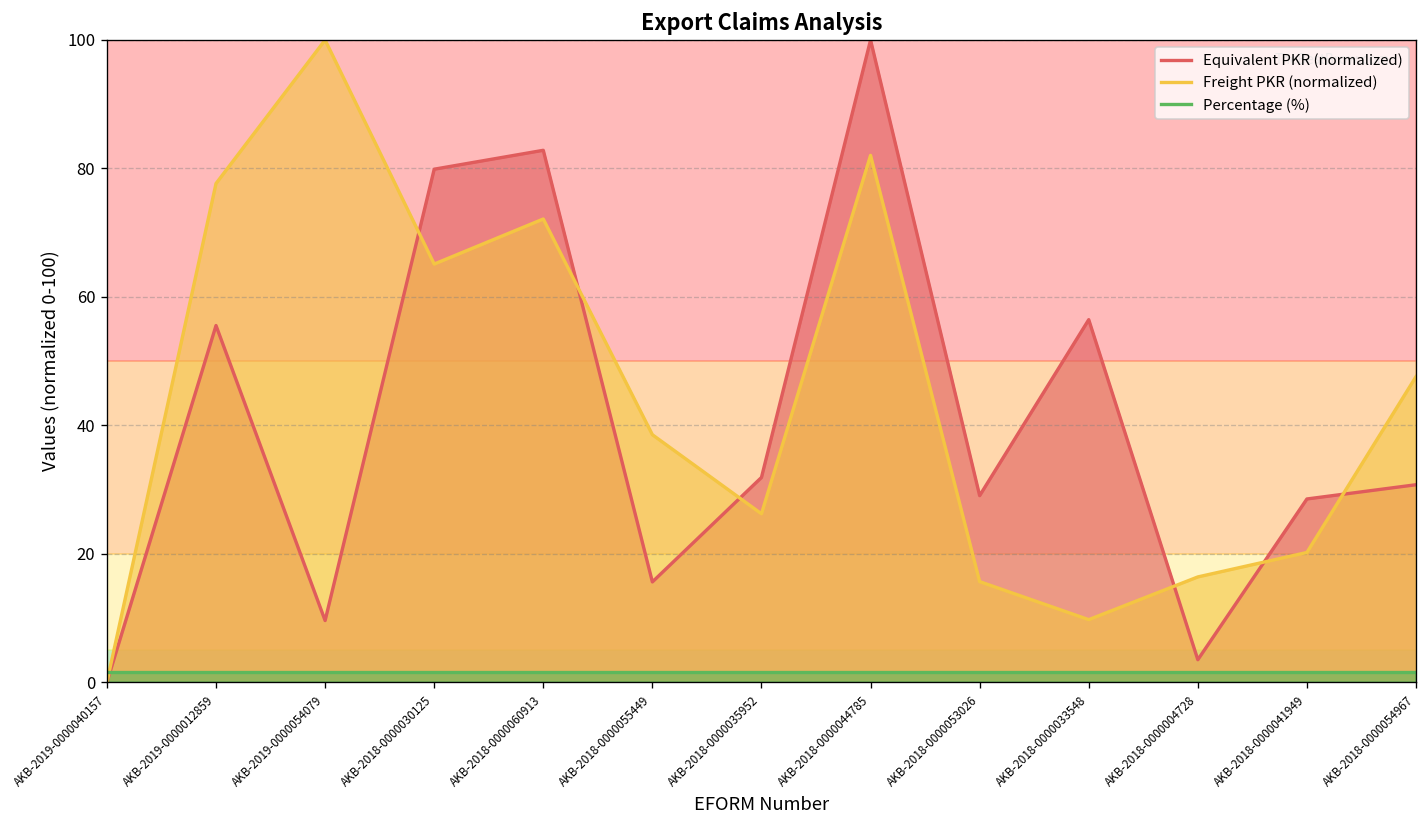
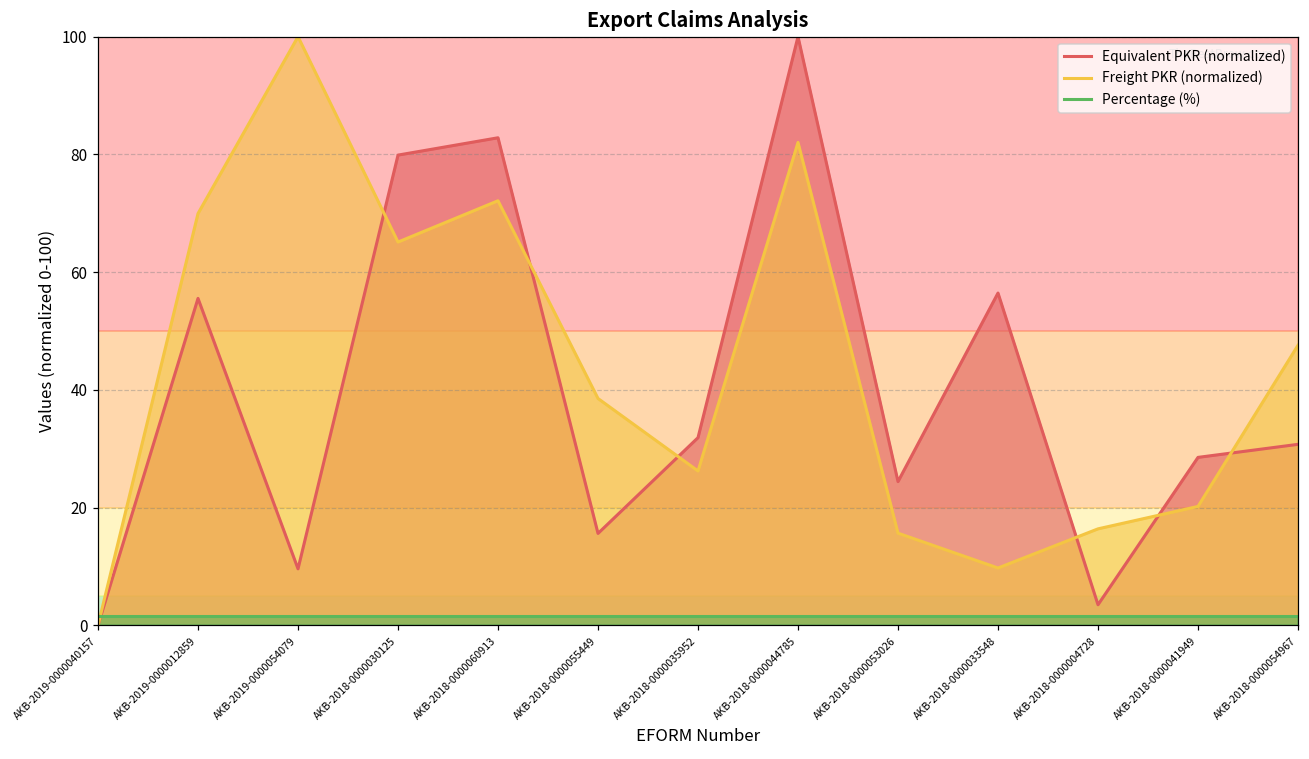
Freight PKR (normalized), AKB-2019-0000012859: 78 -> 70
Equivalent PKR (normalized), AKB-2018-0000053026: 29 -> 24
